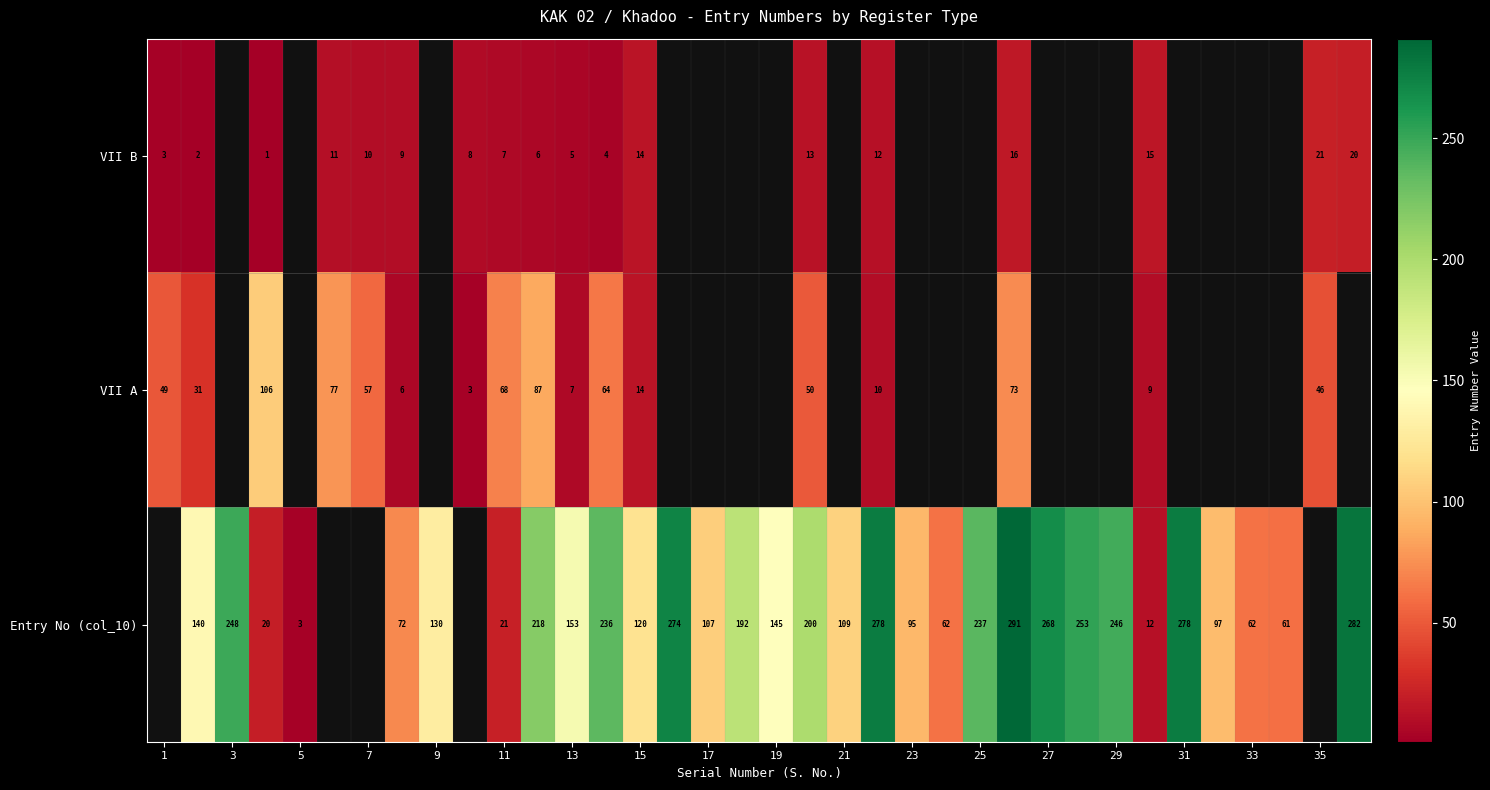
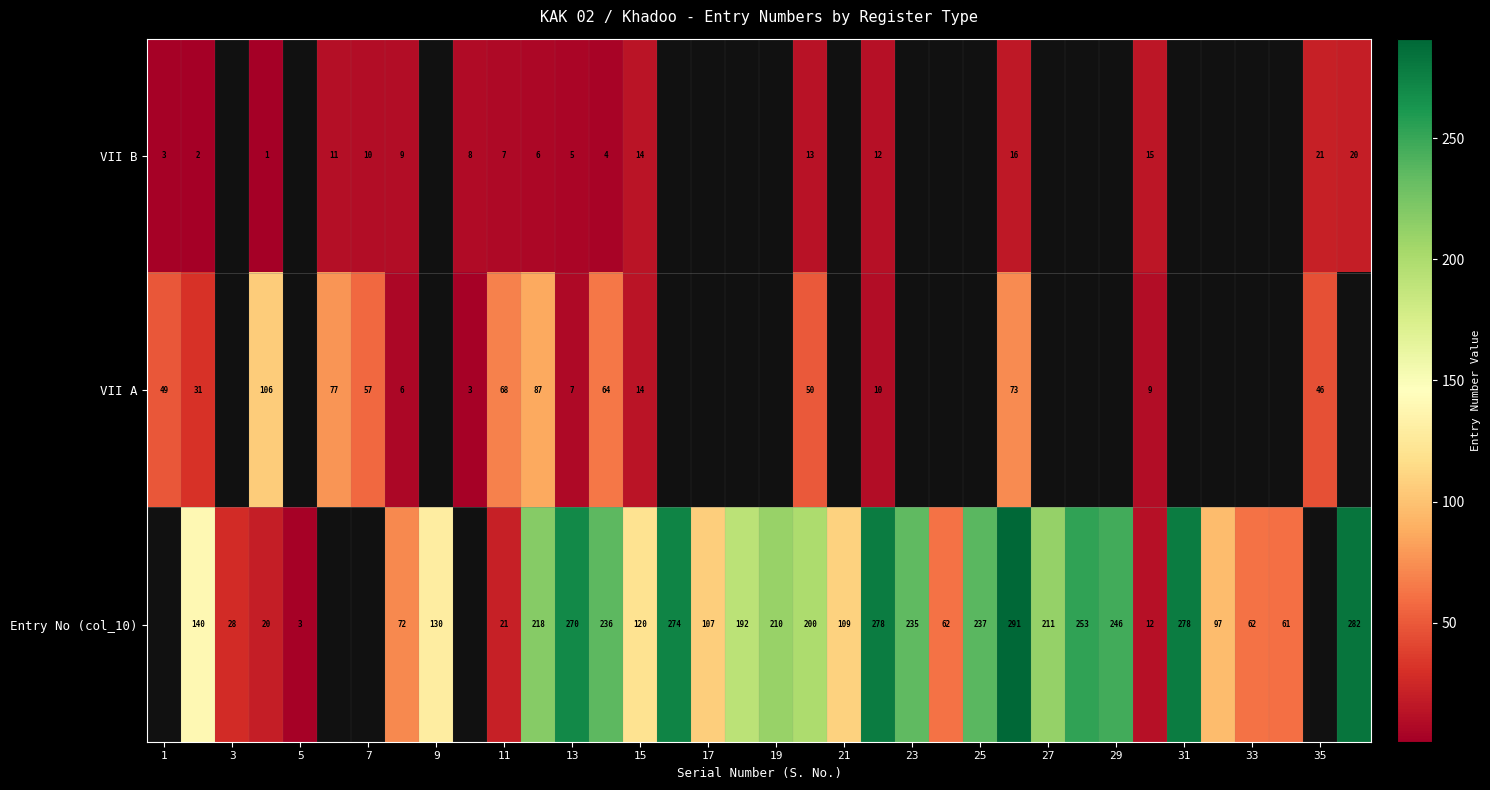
Entry No (col_10), 3: 248 -> 28
Entry No (col_10), 13: 153 -> 270
Entry No (col_10), 19: 145 -> 210
Entry No (col_10), 23: 95 -> 235
Entry No (col_10), 27: 268 -> 211
